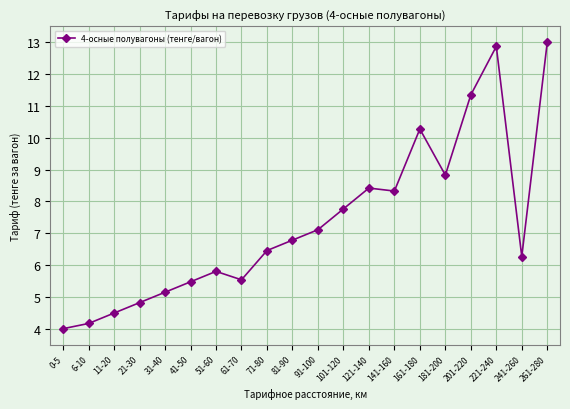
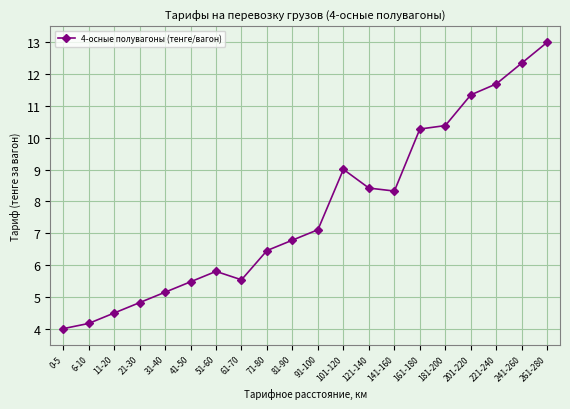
101-120: 7.8 -> 9.0
181-200: 8.8 -> 10.4
221-240: 12.9 -> 11.7
241-260: 6.3 -> 12.3
